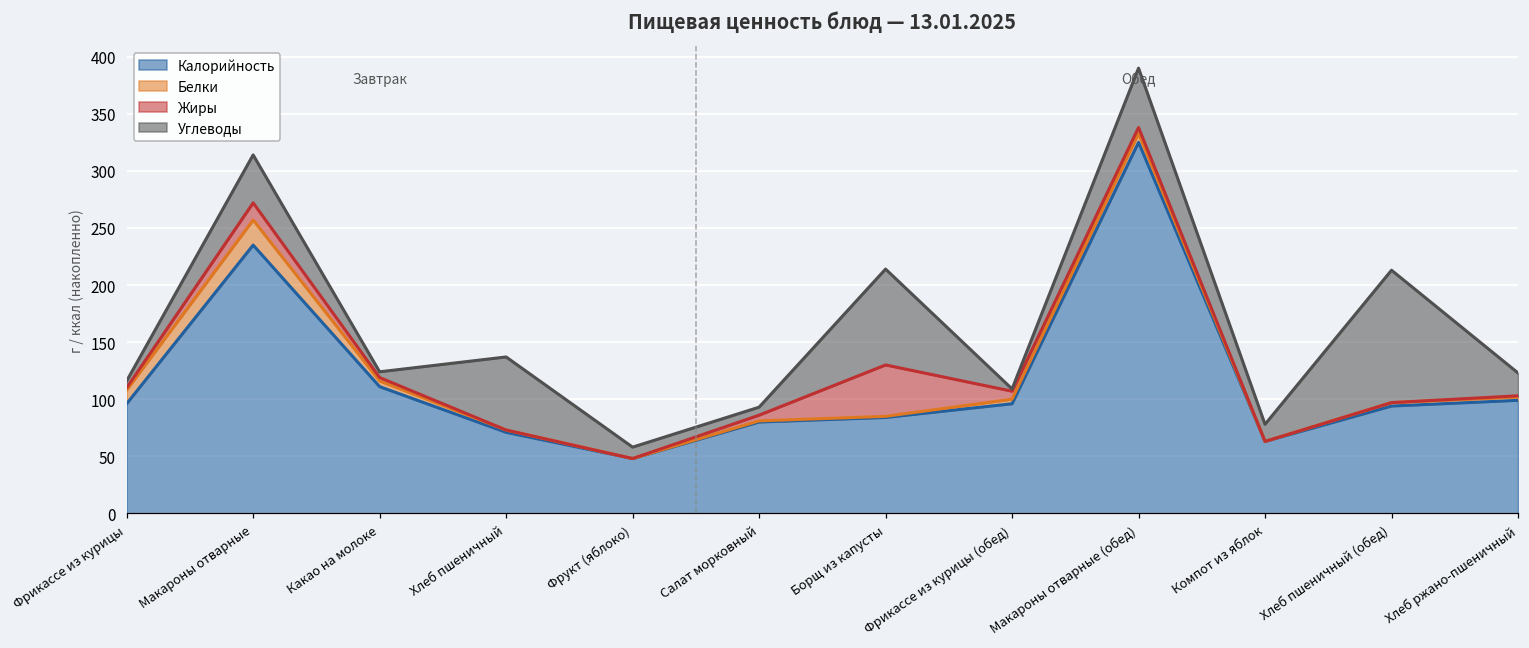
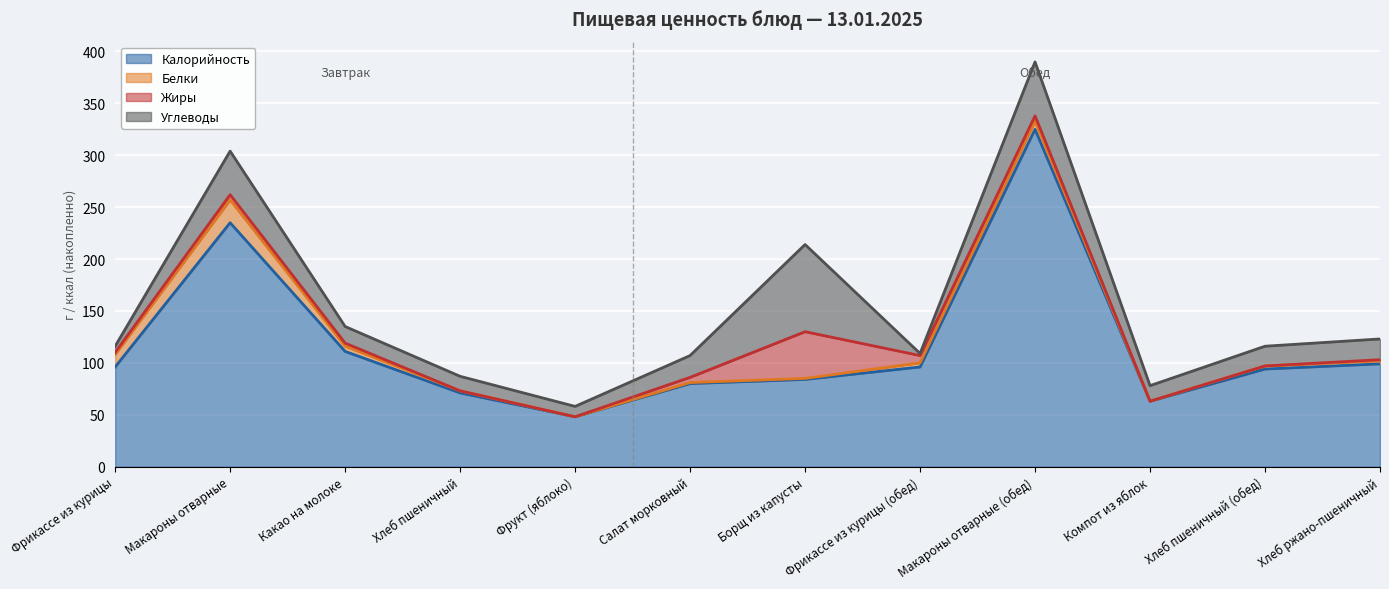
Жиры, Макароны отварные: 15 -> 5
Углеводы, Какао на молоке: 5 -> 16
Углеводы, Хлеб пшеничный: 64 -> 14
Углеводы, Салат морковный: 7 -> 21
Углеводы, Хлеб пшеничный (обед): 116 -> 19
